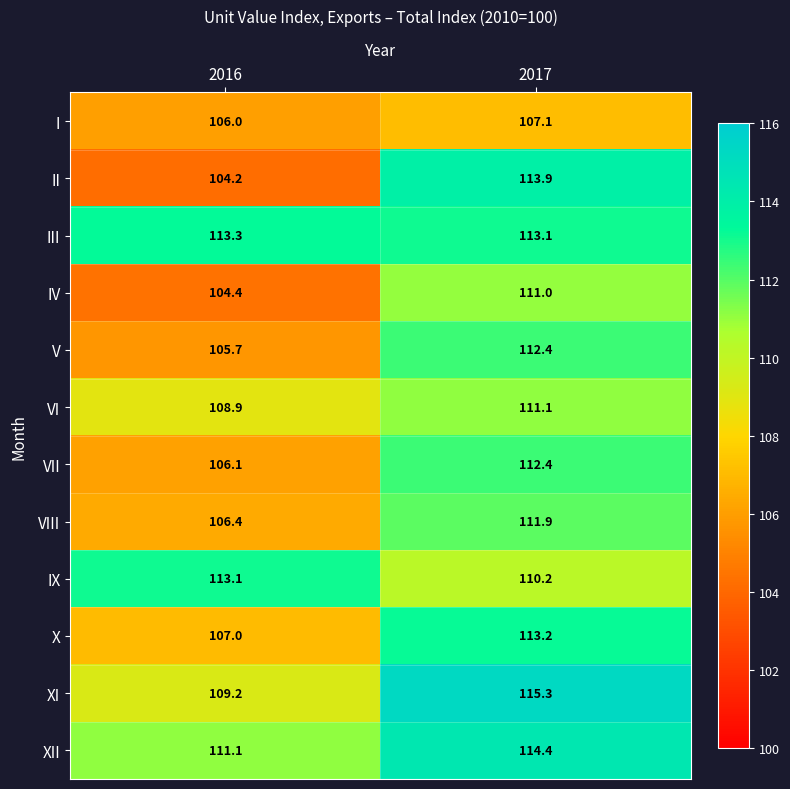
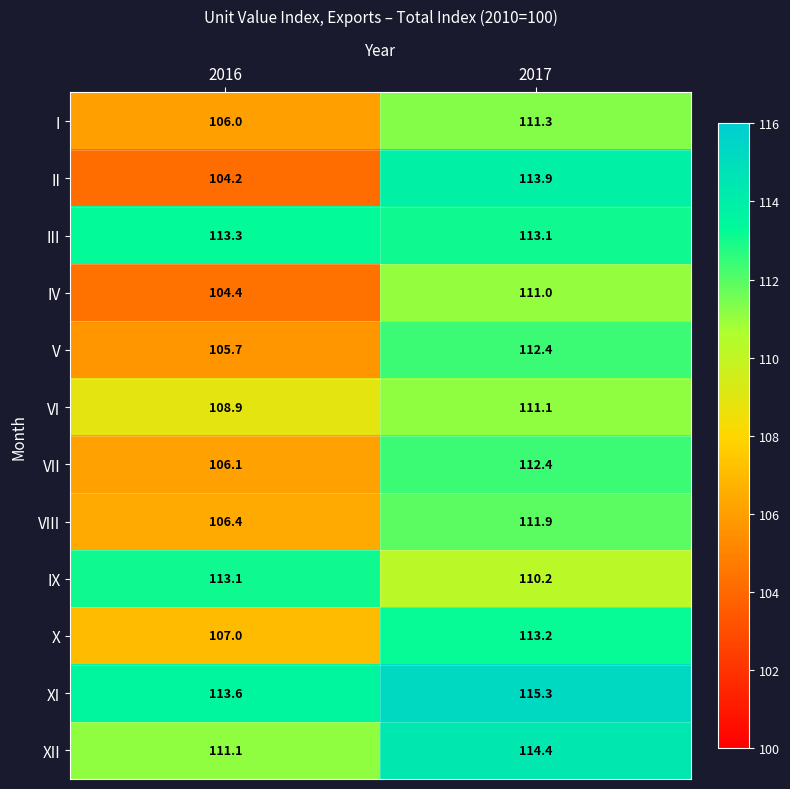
I, 2017: 107.1 -> 111.3
XI, 2016: 109.2 -> 113.6
